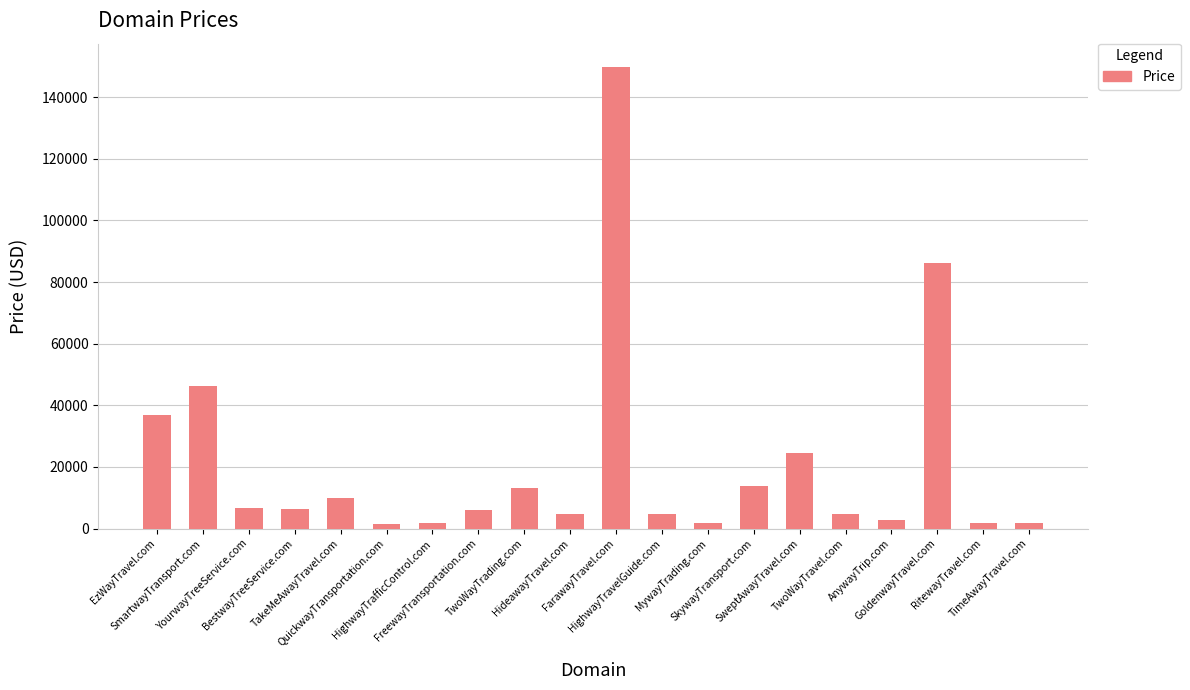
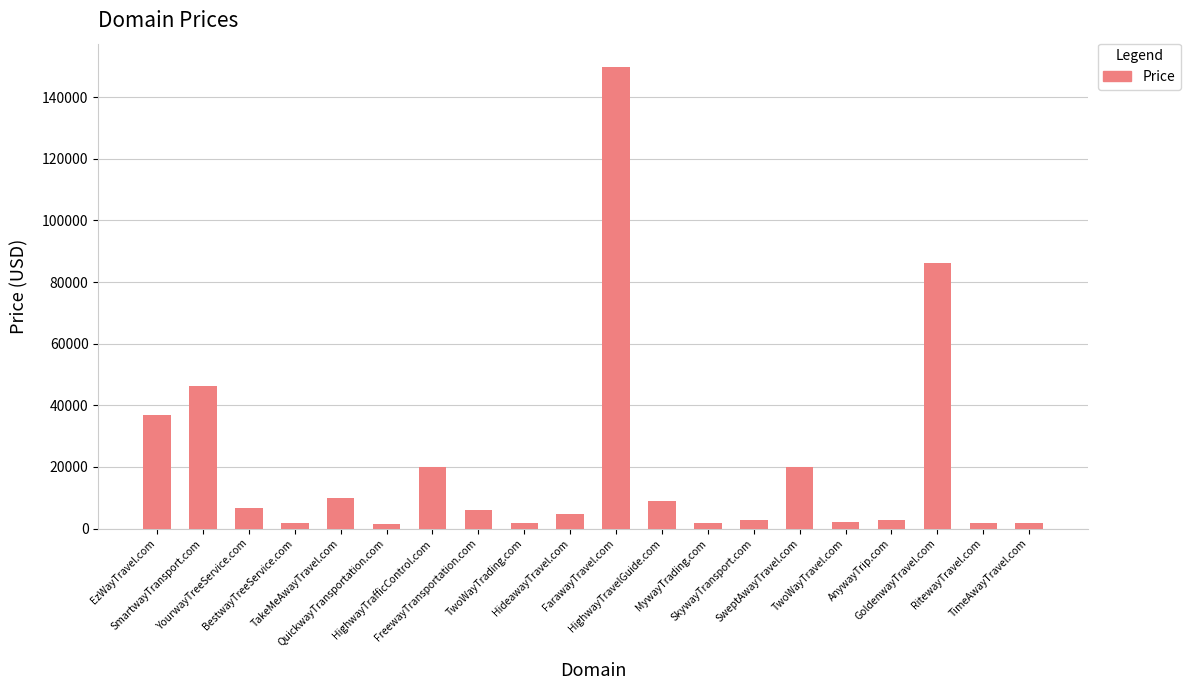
BestwayTreeService.com: 6000 -> 2000
HighwayTrafficControl.com: 2000 -> 20000
TwoWayTrading.com: 13000 -> 2000
HighwayTravelGuide.com: 5000 -> 9000
SkywayTransport.com: 14000 -> 3000
SweptAwayTravel.com: 25000 -> 20000
TwoWayTravel.com: 5000 -> 2000
